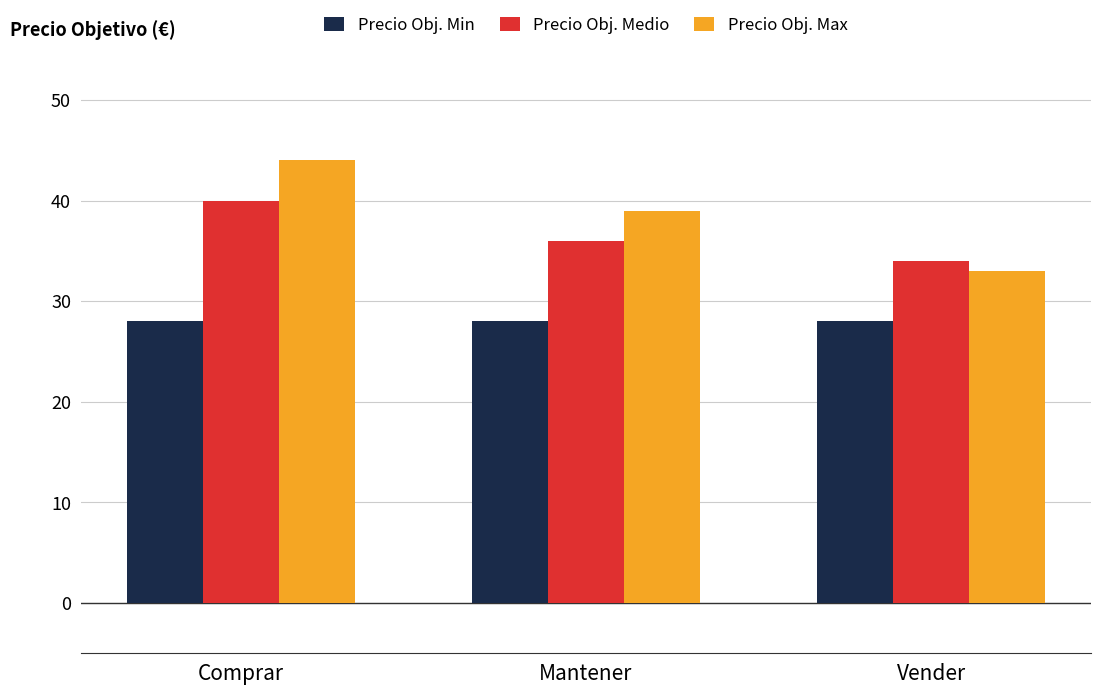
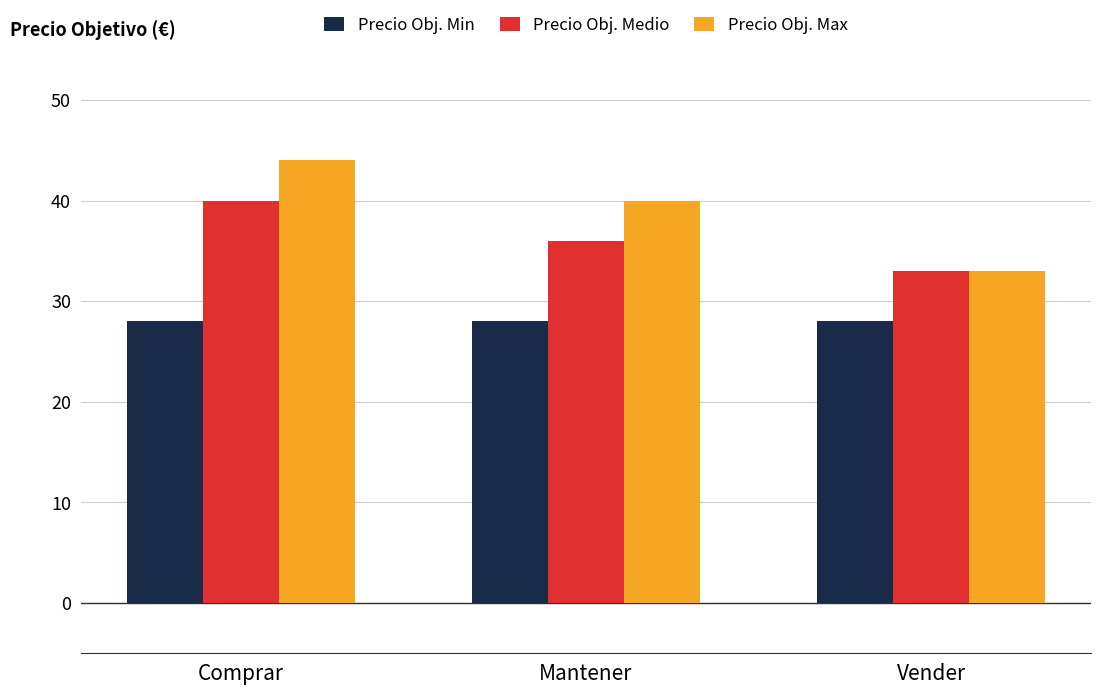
Precio Obj. Max, Mantener: 39 -> 40
Precio Obj. Medio, Vender: 34 -> 33
